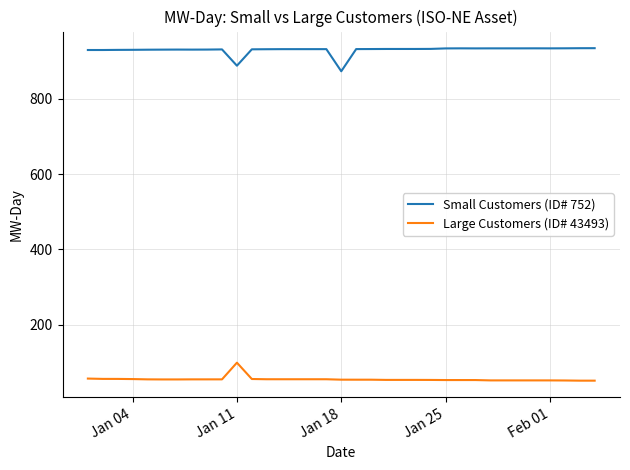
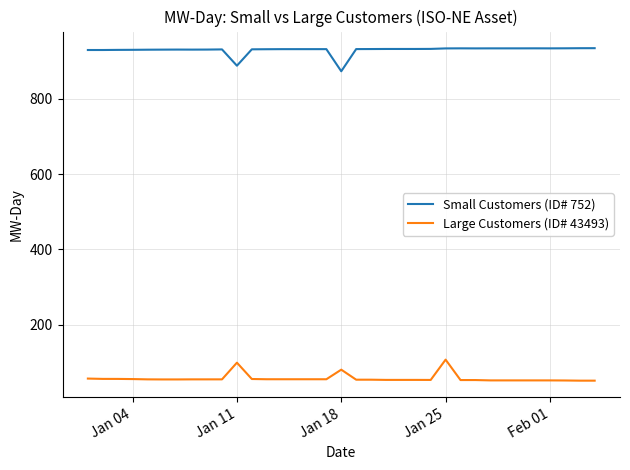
Large Customers (ID# 43493), Jan 18: 50 -> 80
Large Customers (ID# 43493), Jan 25: 50 -> 110
